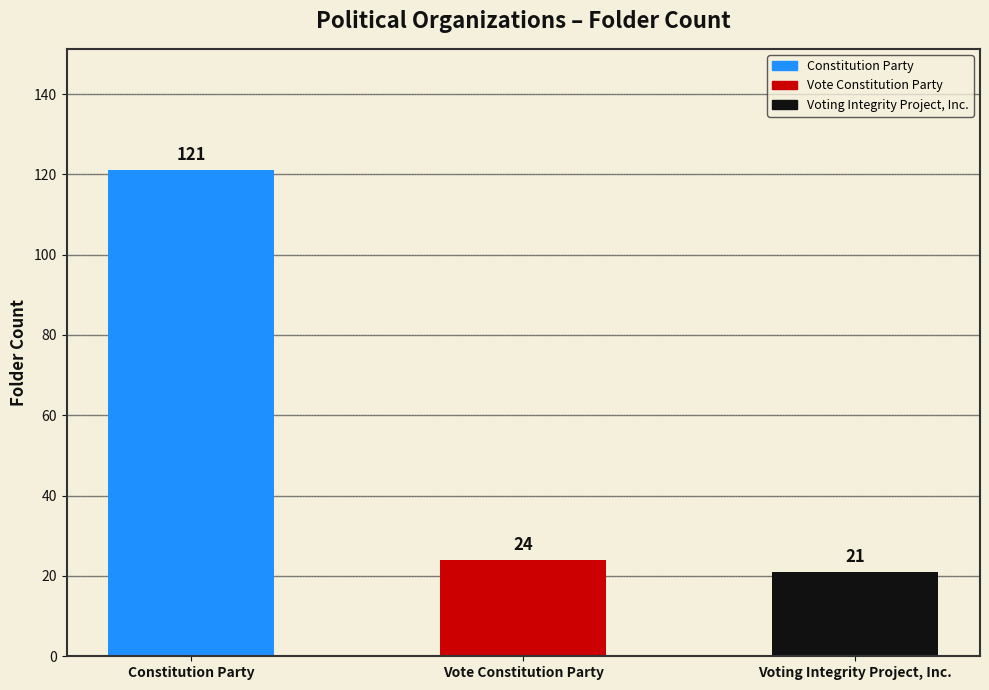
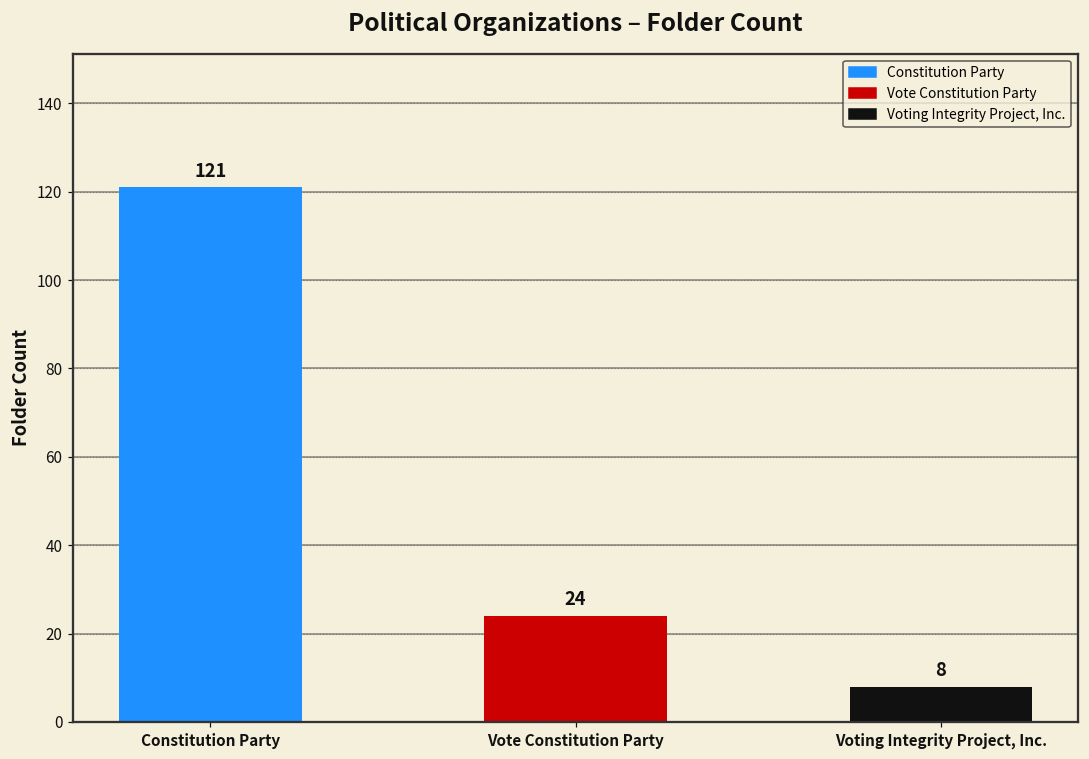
Voting Integrity Project, Inc., Voting Integrity Project, Inc.: 21 -> 8
